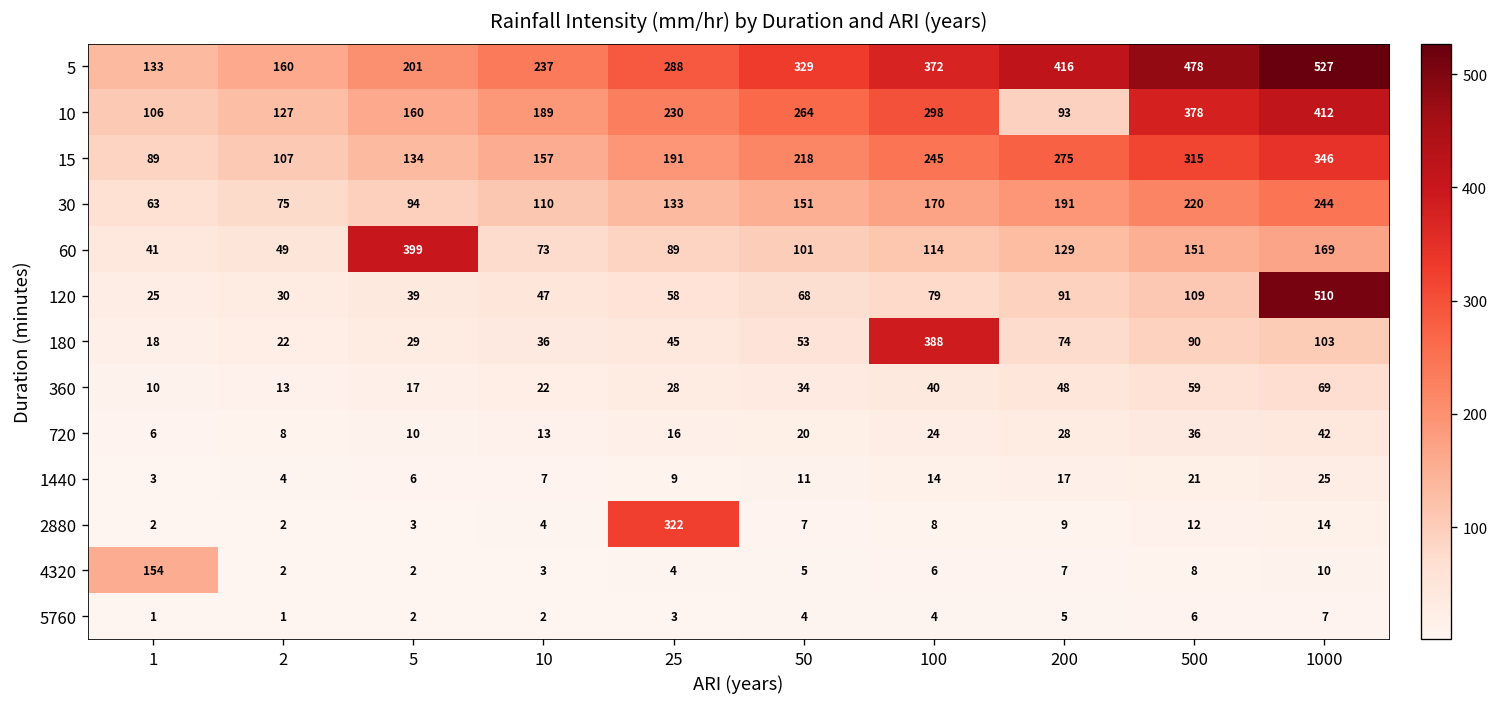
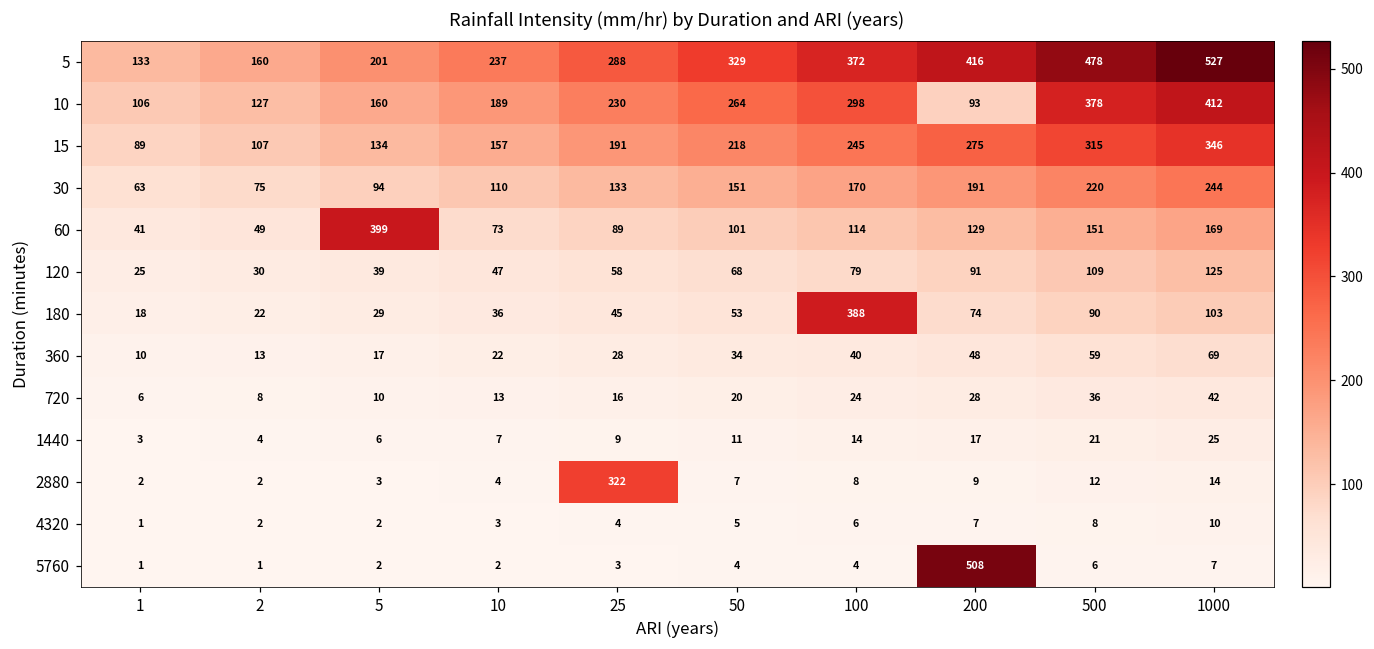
120, 1000: 510 -> 125
4320, 1: 154 -> 1
5760, 200: 5 -> 508
